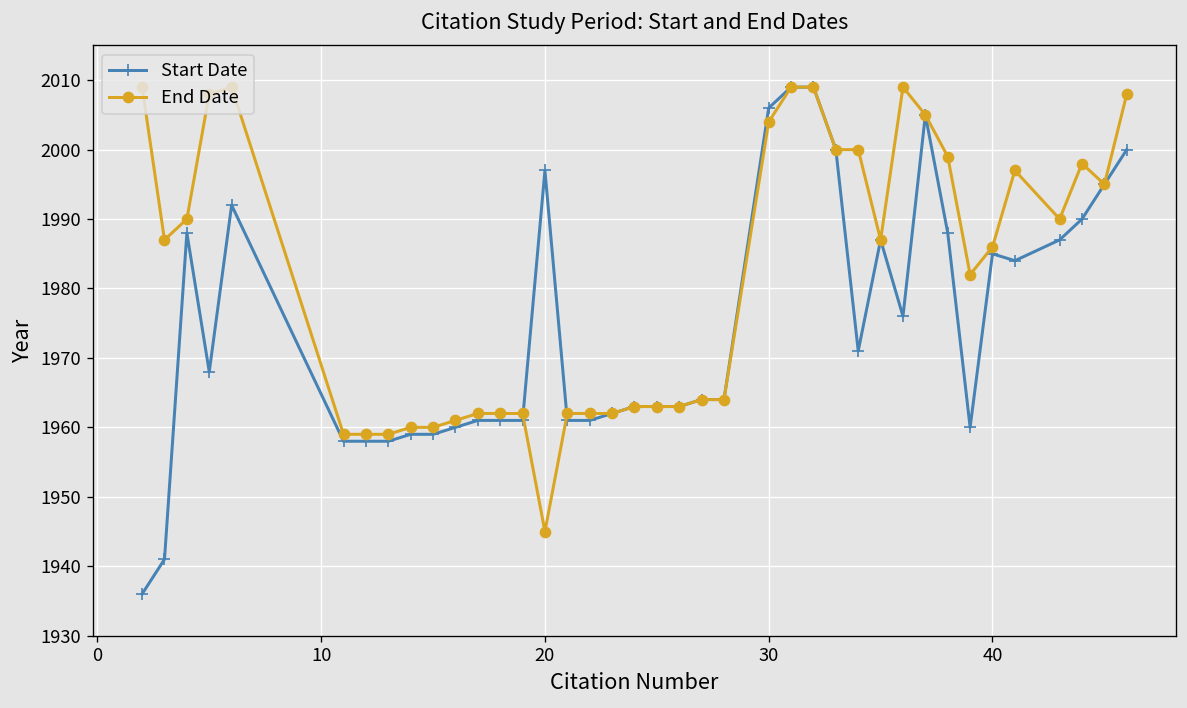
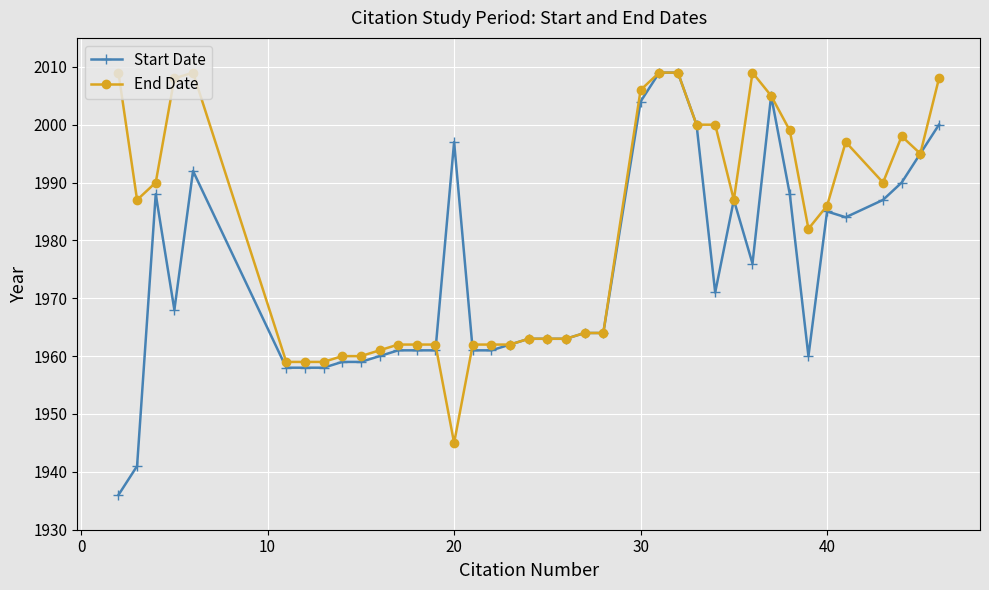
Start Date, 30: 2006 -> 2004
End Date, 30: 2004 -> 2006
